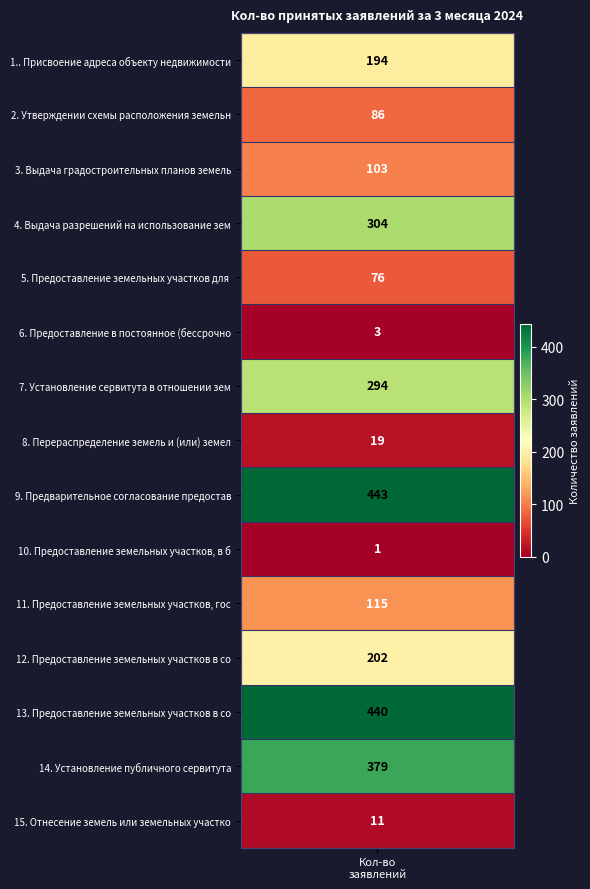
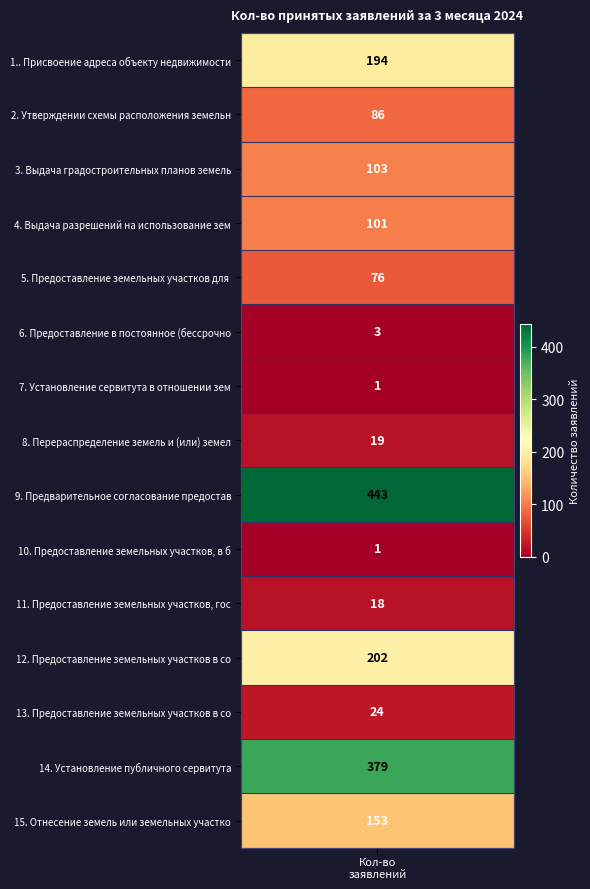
4. Выдача разрешений на использование зем, Кол-во заявлений: 304 -> 101
7. Установление сервитута в отношении зем, Кол-во заявлений: 294 -> 1
11. Предоставление земельных участков, гос, Кол-во заявлений: 115 -> 18
13. Предоставление земельных участков в со, Кол-во заявлений: 440 -> 24
15. Отнесение земель или земельных участко, Кол-во заявлений: 11 -> 153
